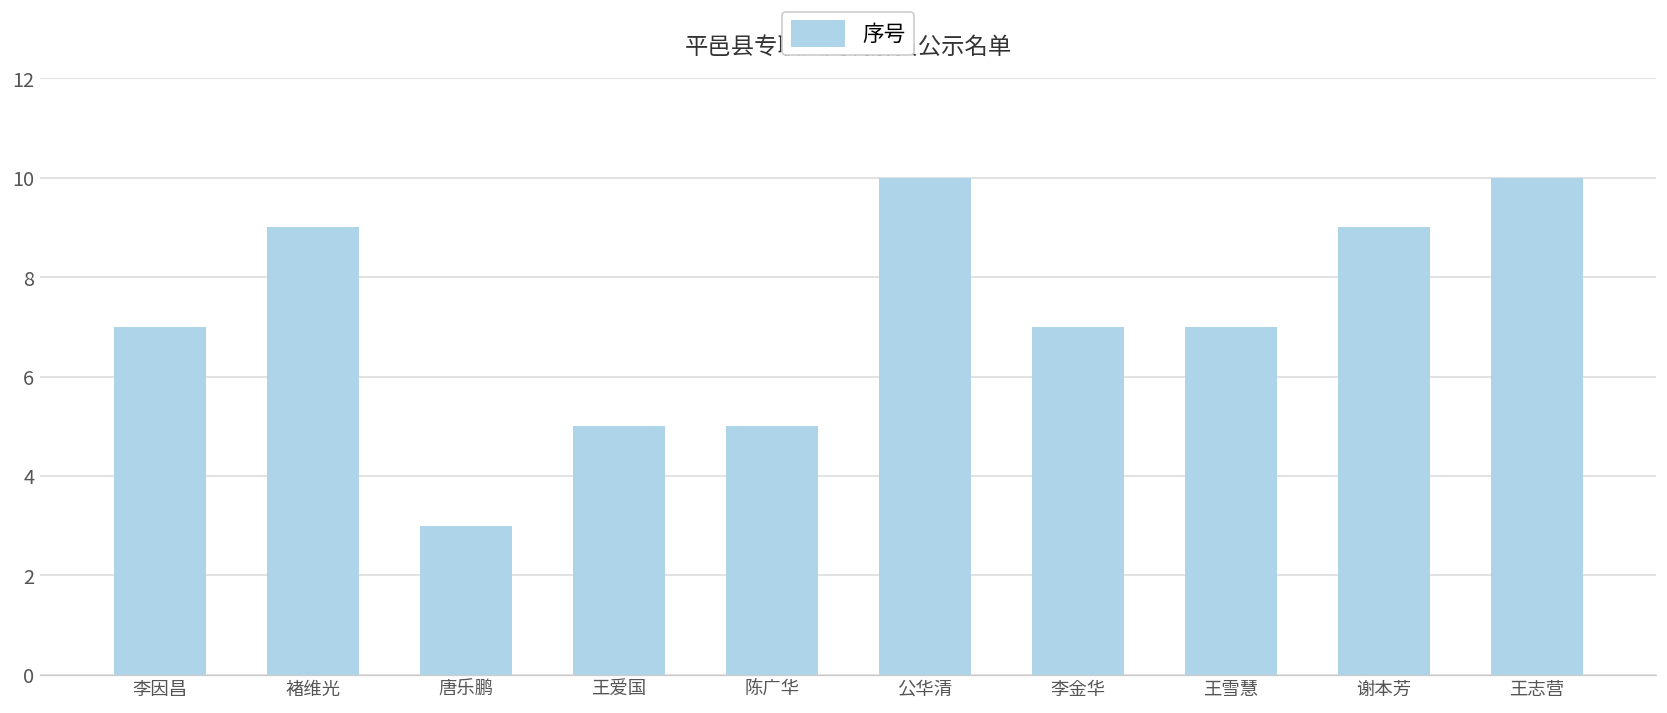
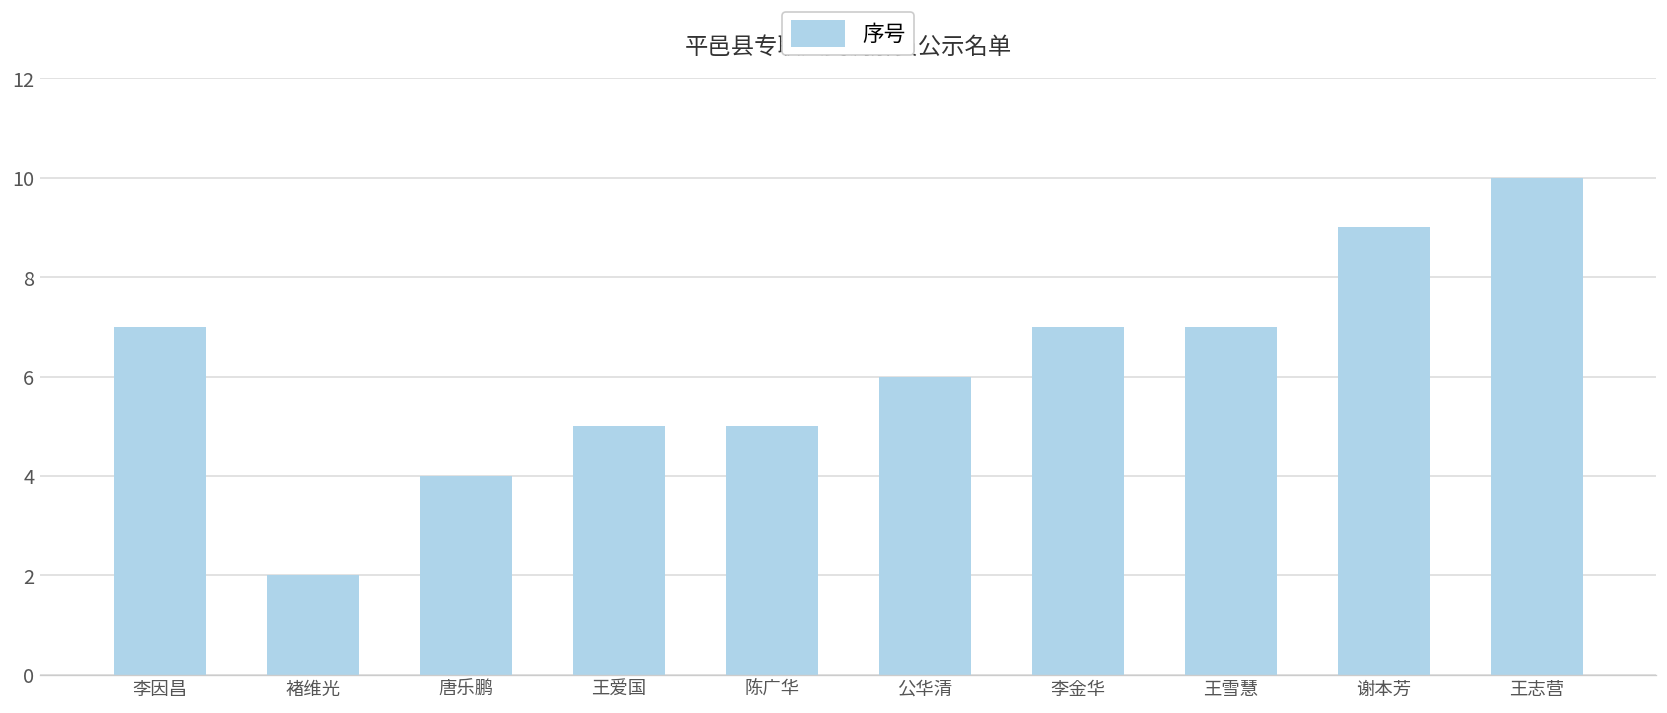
褚维光: 9 -> 2
唐乐鹏: 3 -> 4
公华清: 10 -> 6
